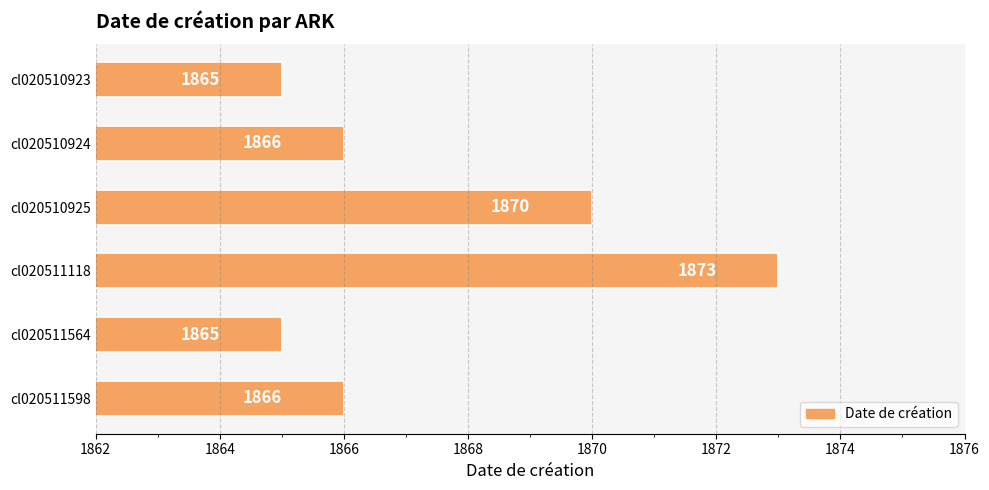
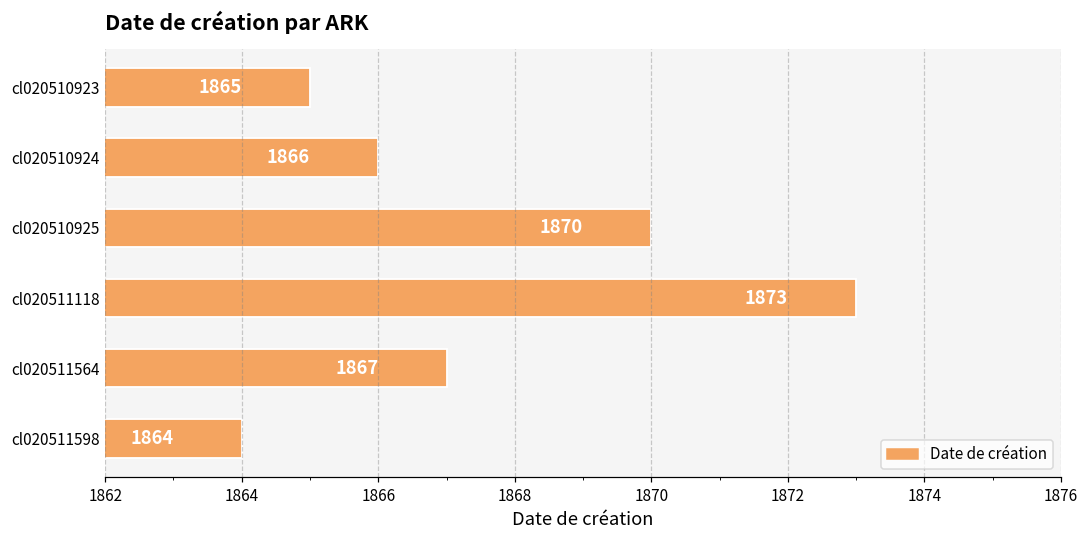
cl020511564: 1865 -> 1867
cl020511598: 1866 -> 1864
